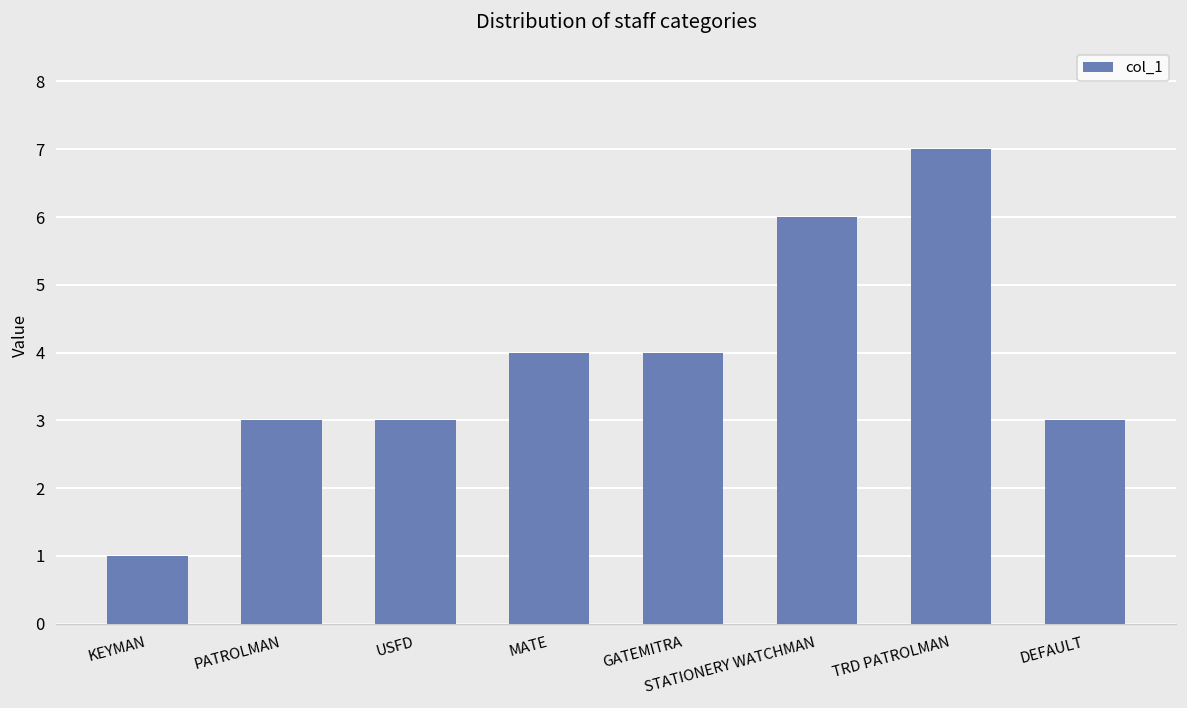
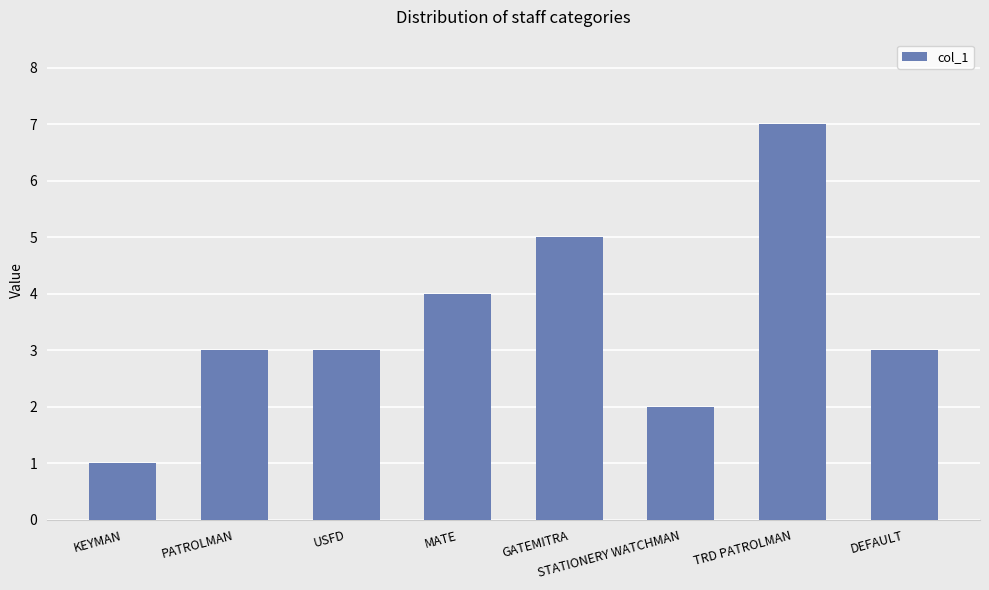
GATEMITRA: 4 -> 5
STATIONERY WATCHMAN: 6 -> 2
